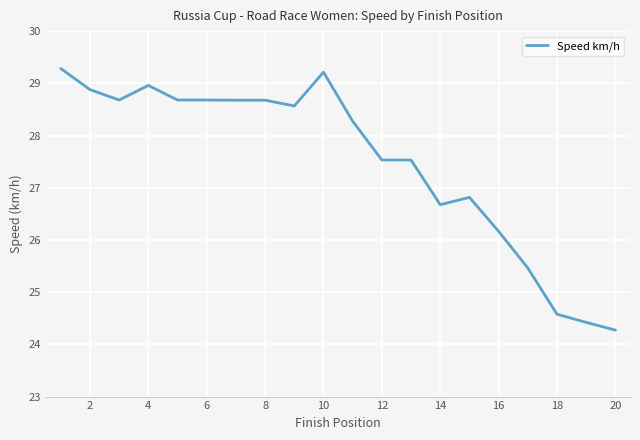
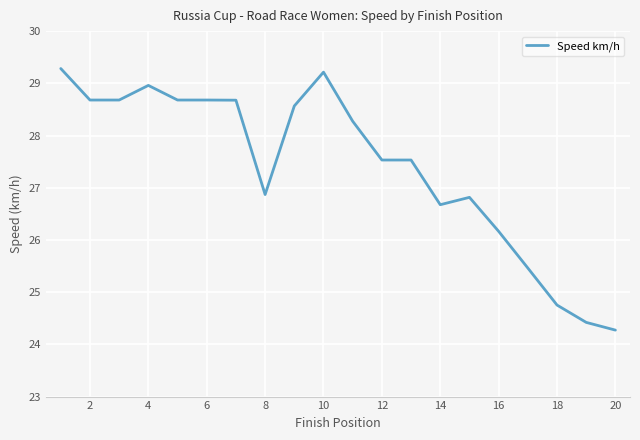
2: 28.9 -> 28.7
8: 28.7 -> 26.9
18: 24.6 -> 24.8
